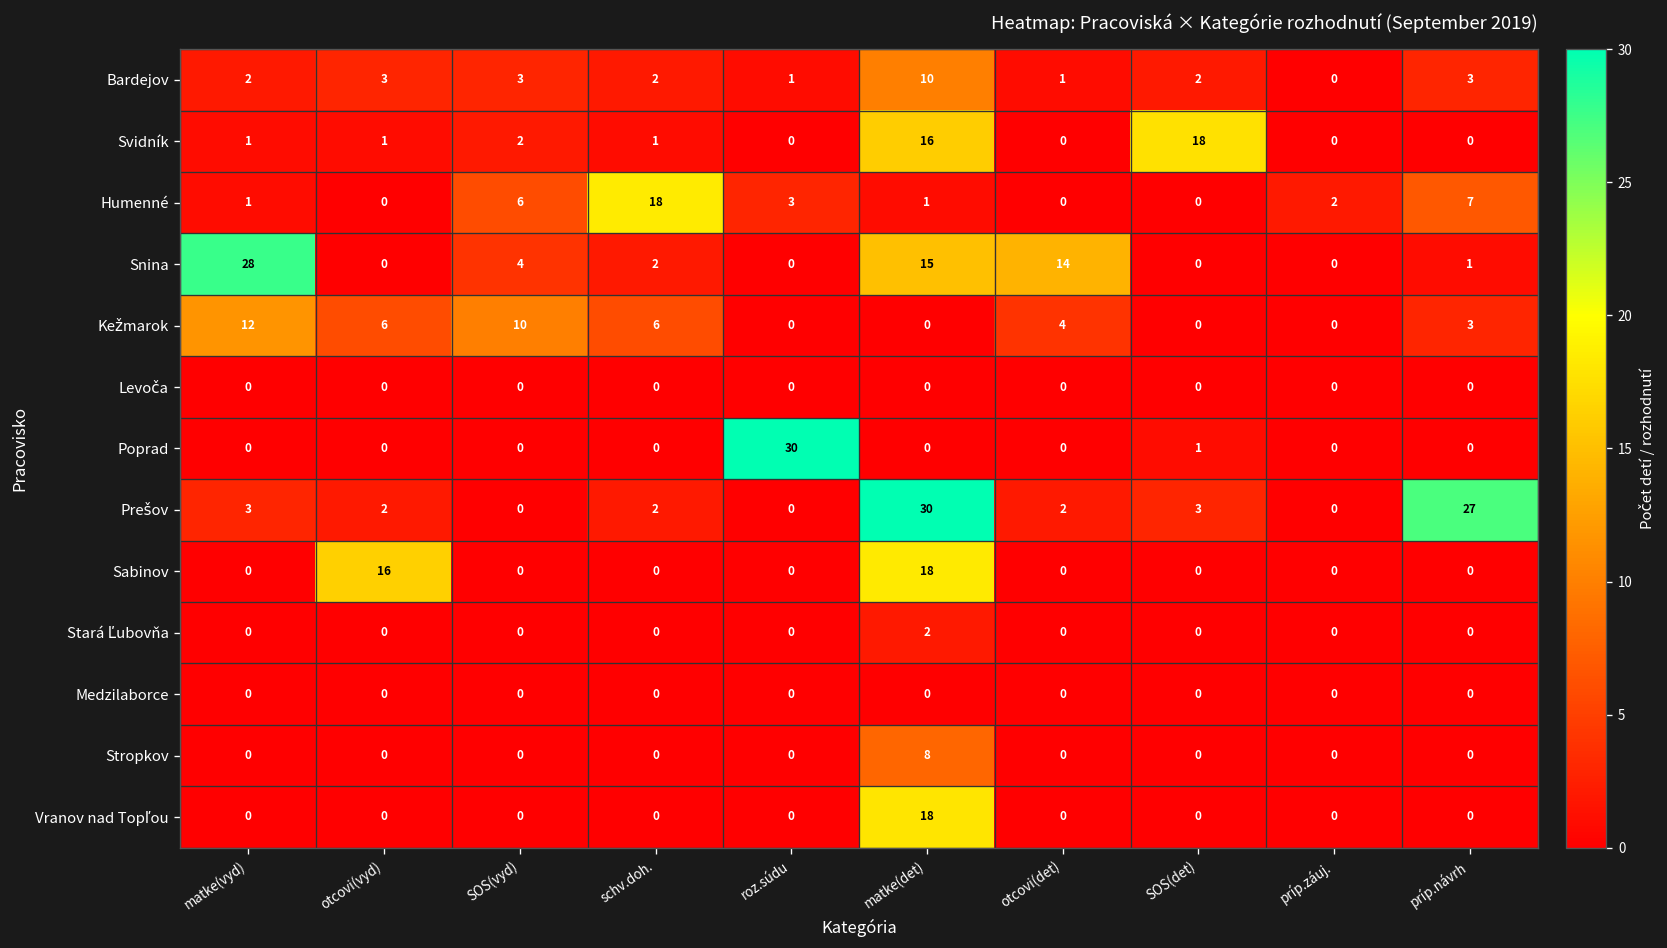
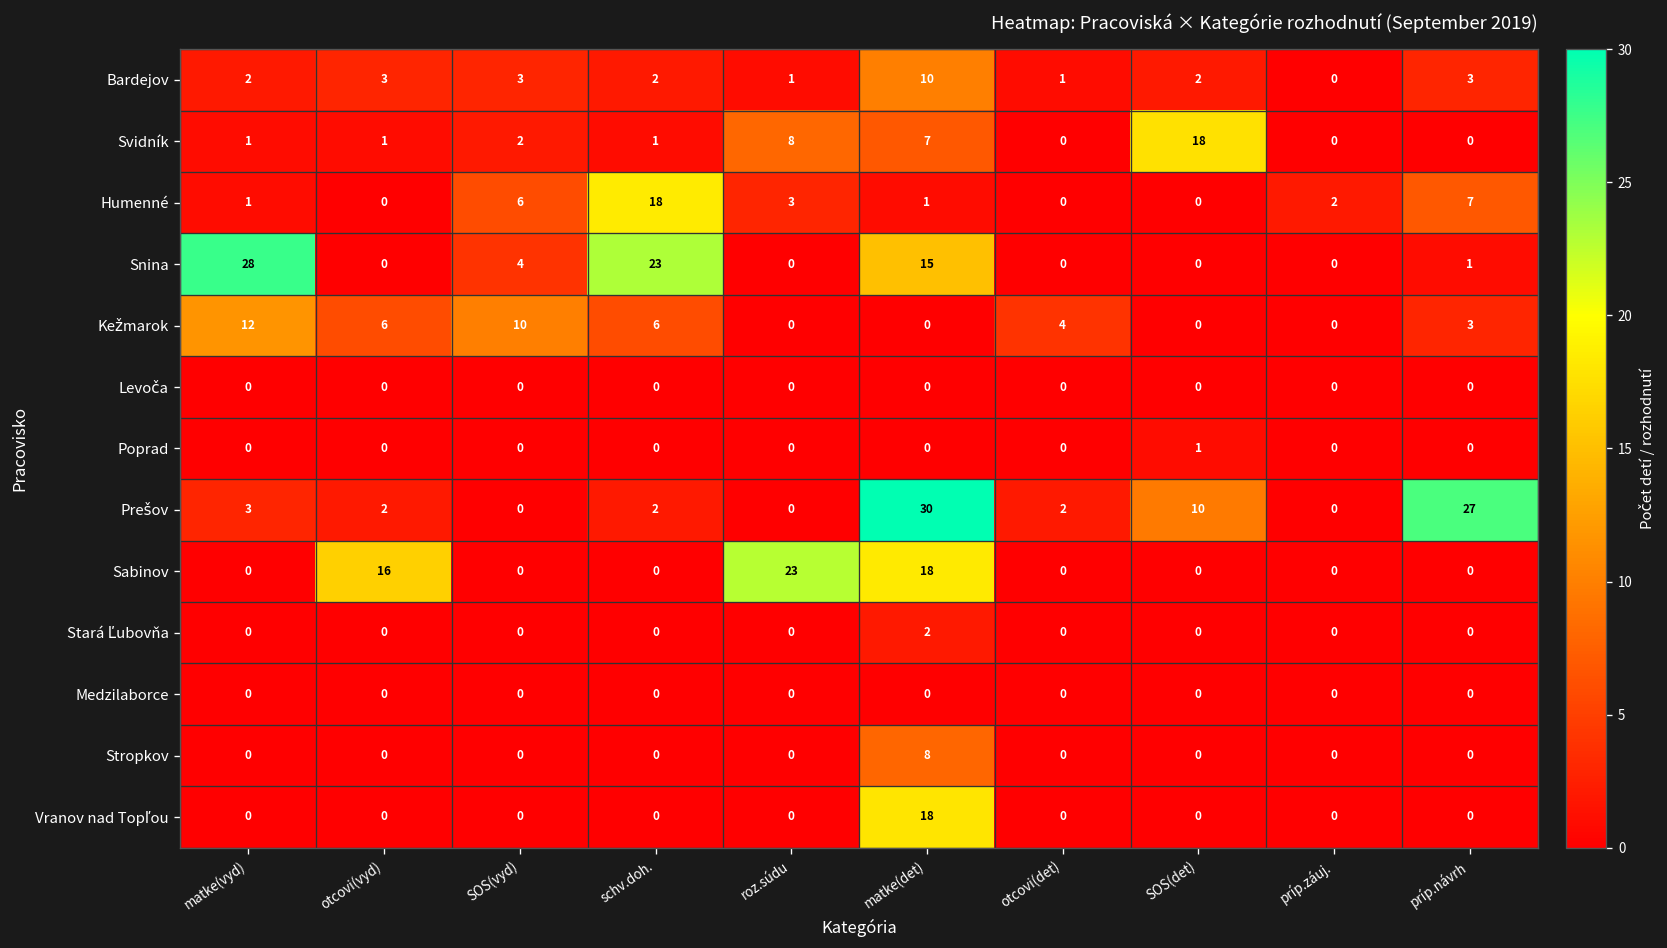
Svidník, roz.súdu: 0 -> 8
Svidník, matke(det): 16 -> 7
Snina, schv.doh.: 2 -> 23
Snina, otcovi(det): 14 -> 0
Poprad, roz.súdu: 30 -> 0
Prešov, SOS(det): 3 -> 10
Sabinov, roz.súdu: 0 -> 23
